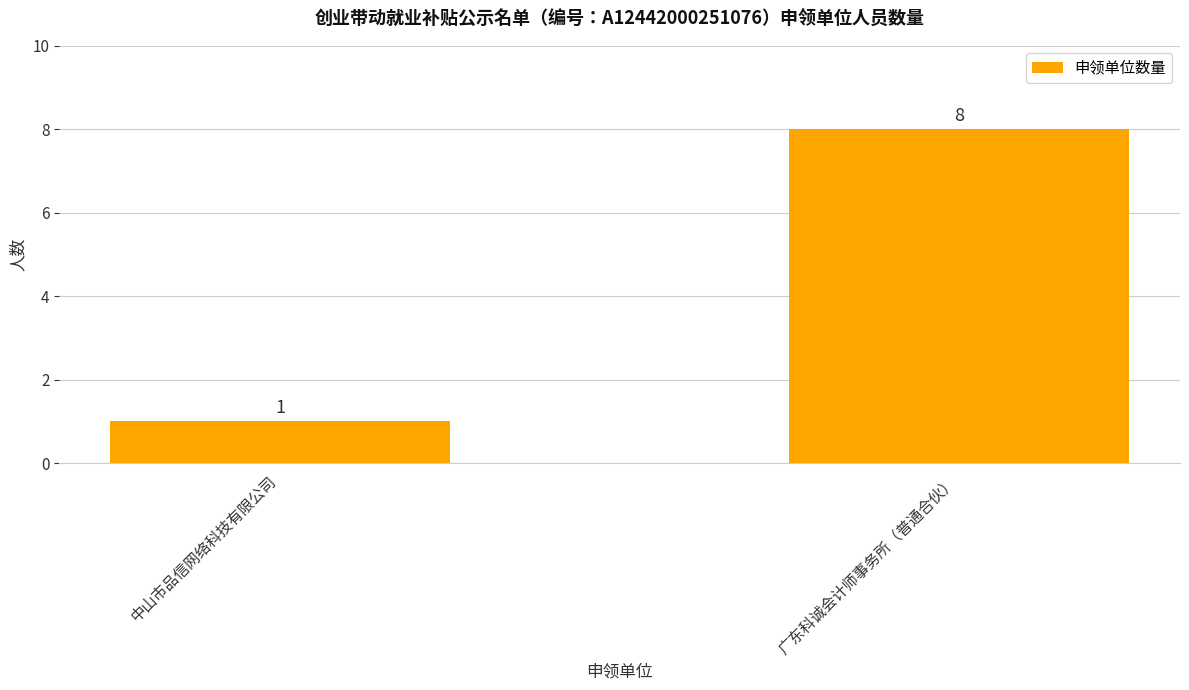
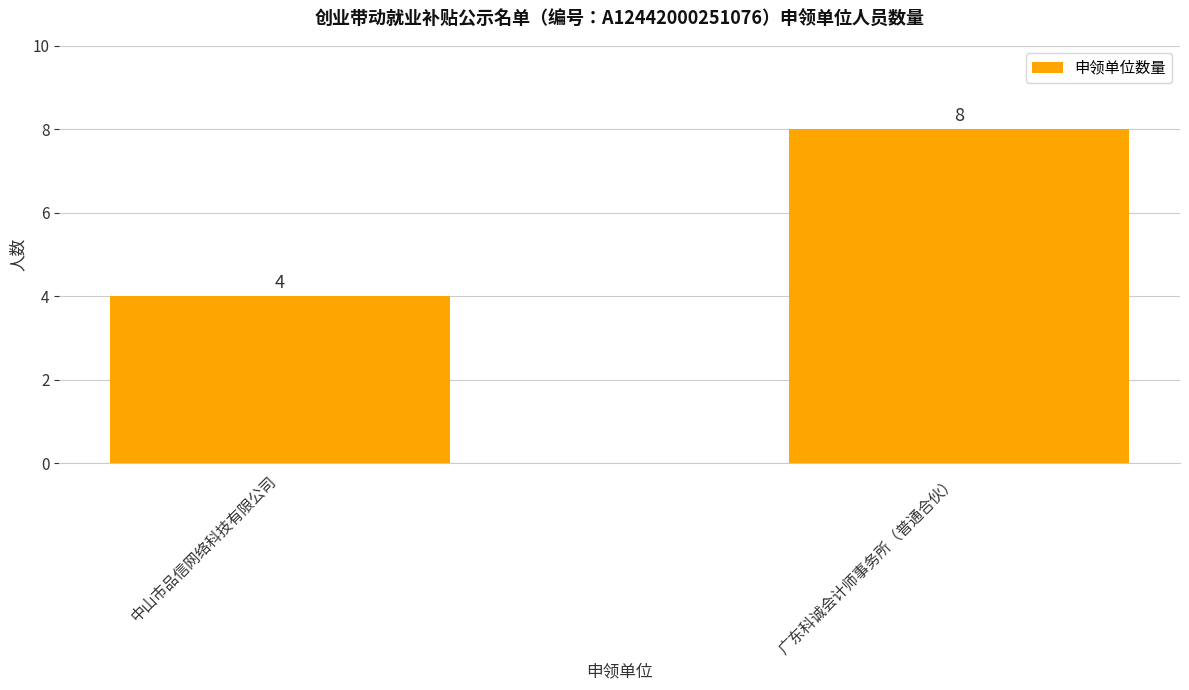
中山市品信网络科技有限公司: 1 -> 4
